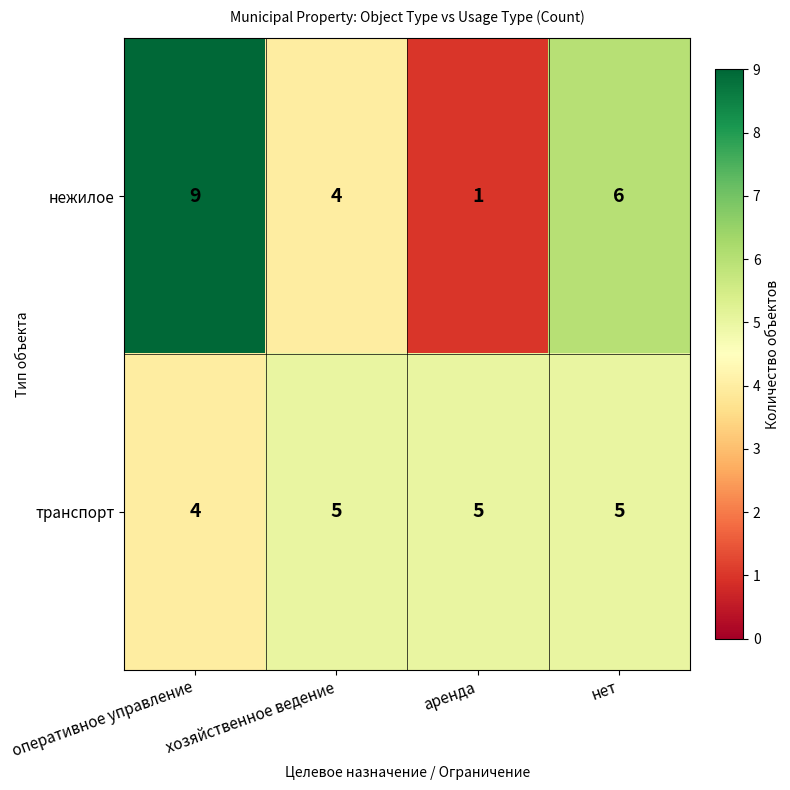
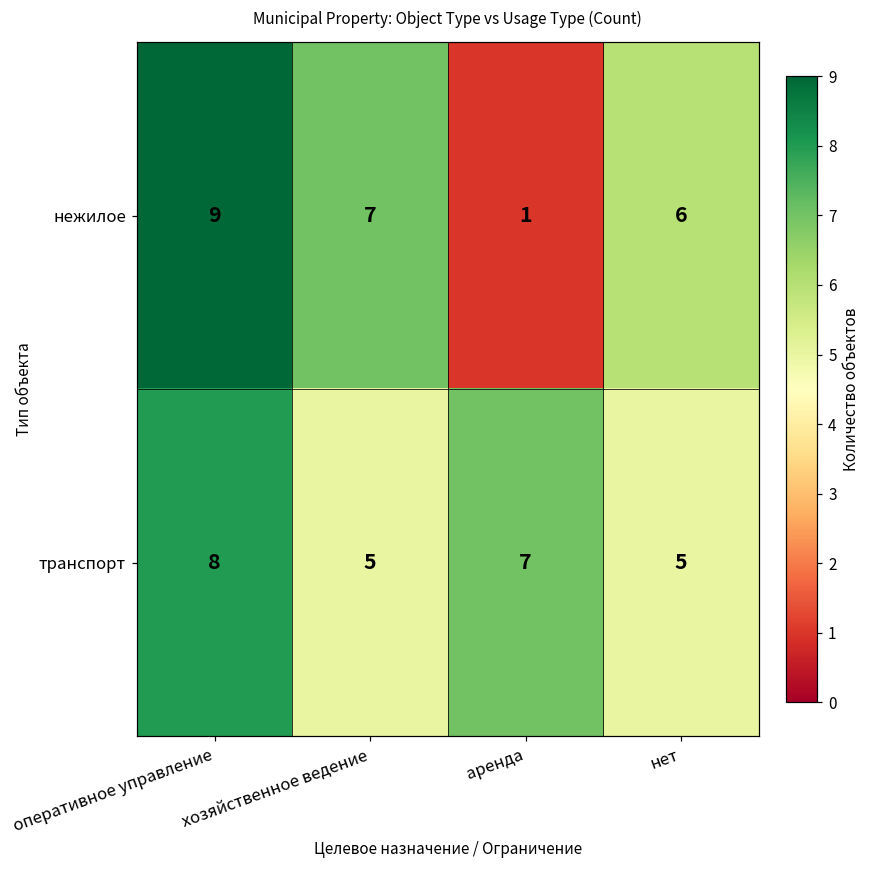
нежилое, хозяйственное ведение: 4 -> 7
транспорт, оперативное управление: 4 -> 8
транспорт, аренда: 5 -> 7
